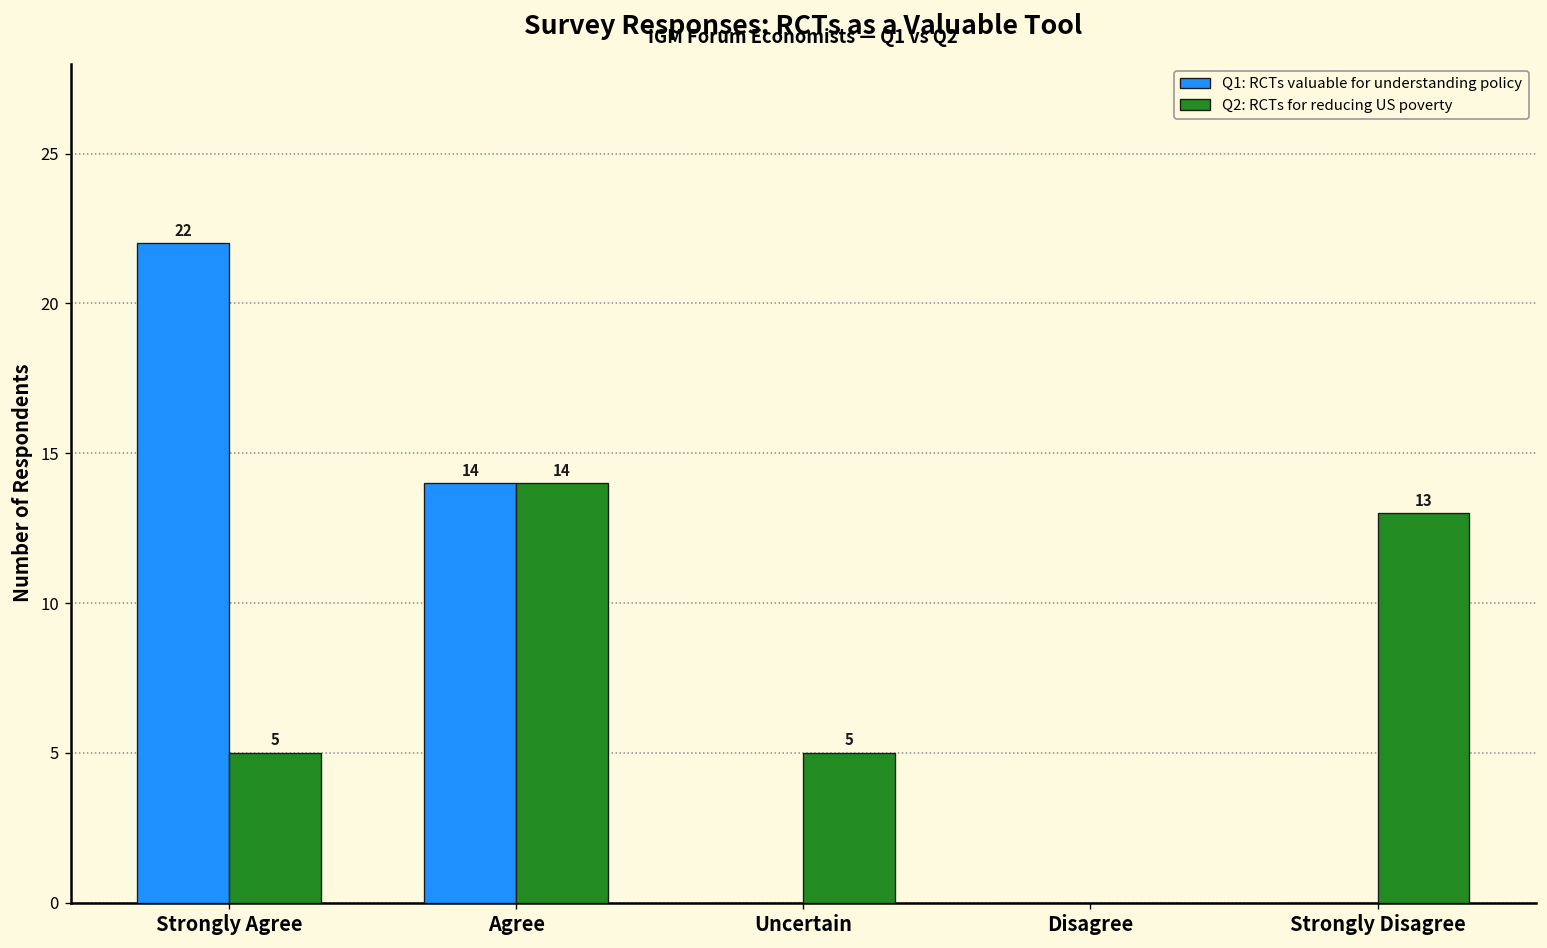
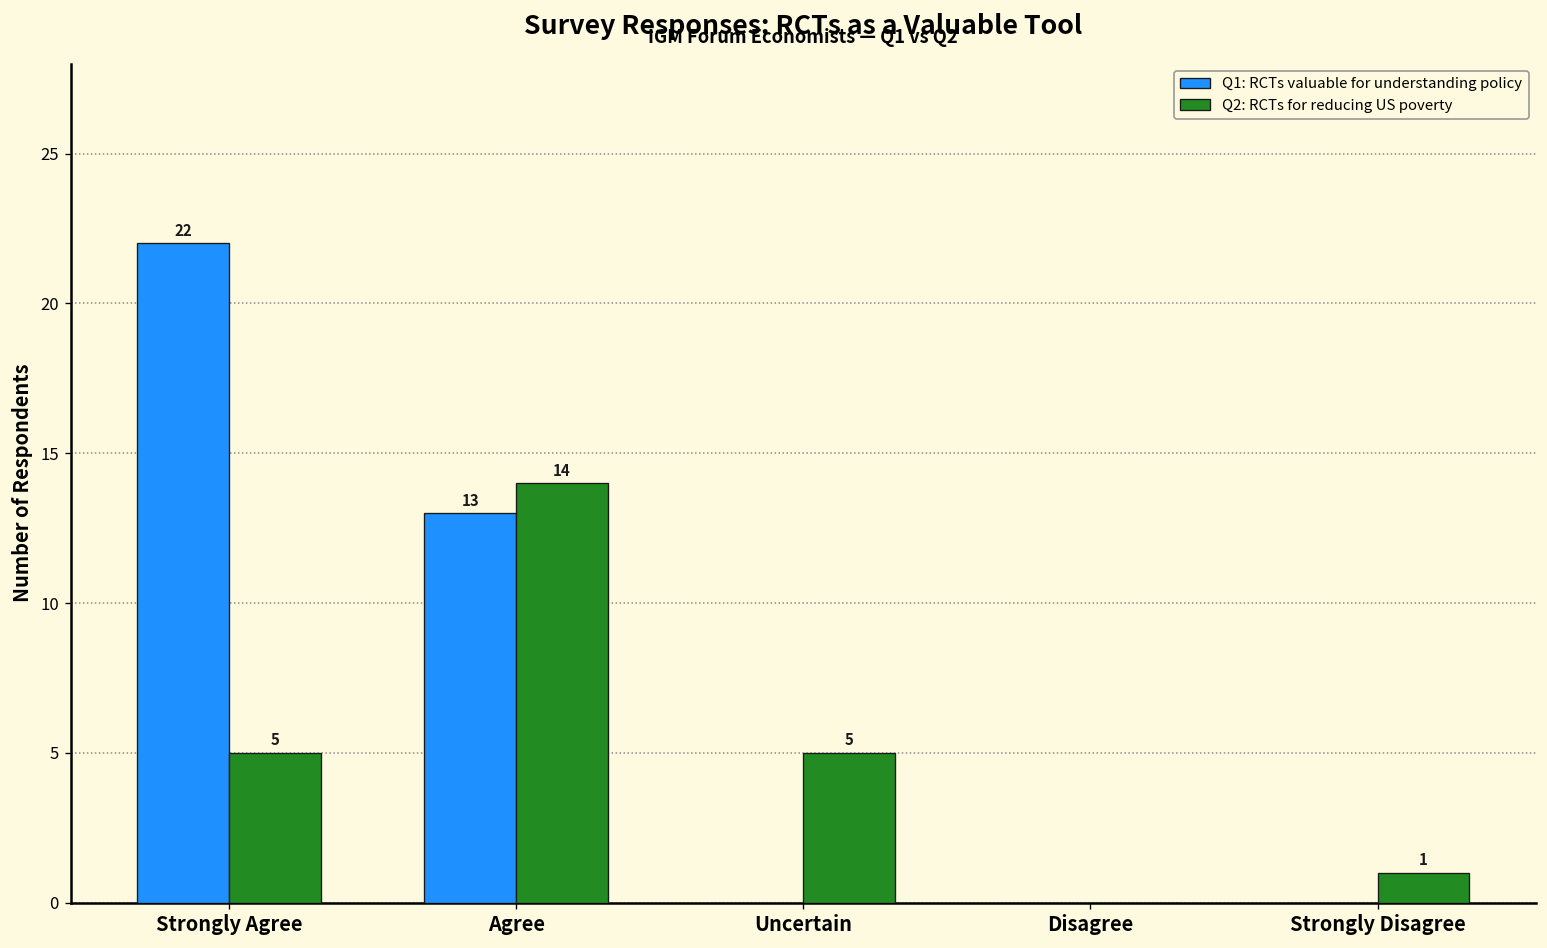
Q1: RCTs valuable for understanding policy, Agree: 14 -> 13
Q2: RCTs for reducing US poverty, Strongly Disagree: 13 -> 1
